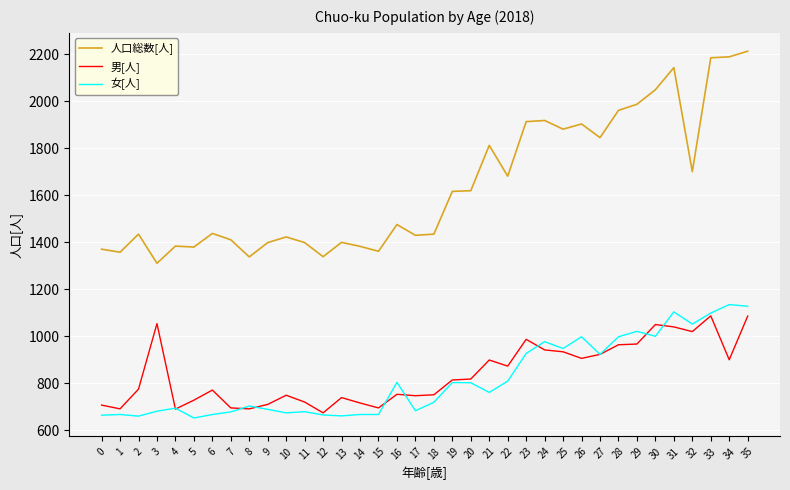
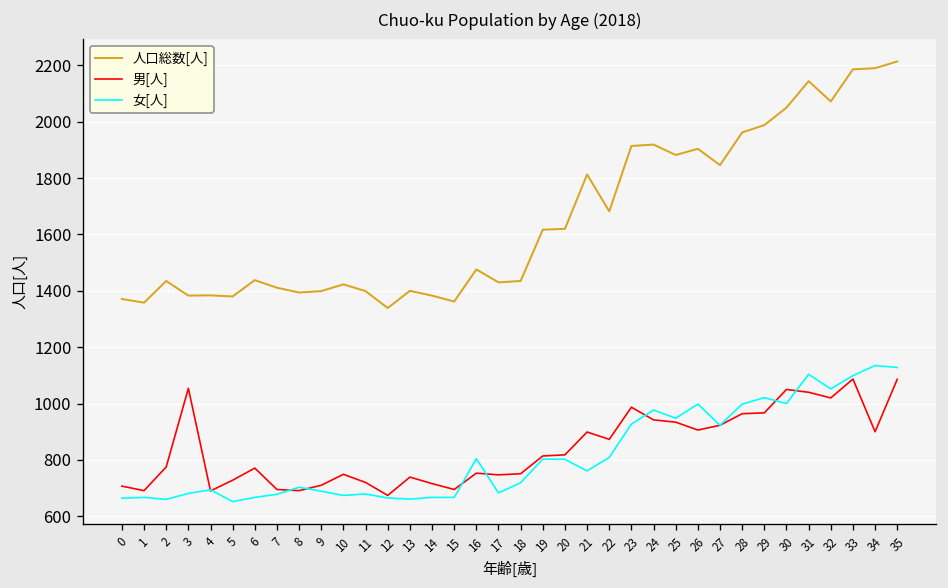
人口総数[人], 3: 1310 -> 1380
人口総数[人], 8: 1340 -> 1390
人口総数[人], 32: 1700 -> 2070
